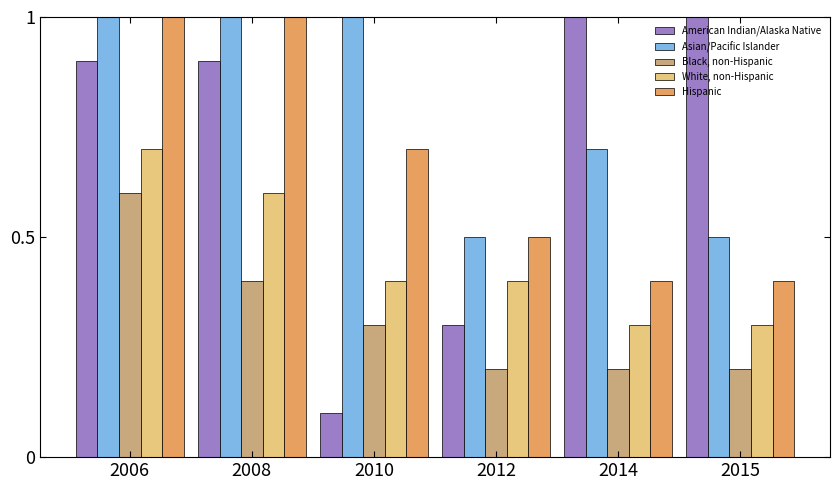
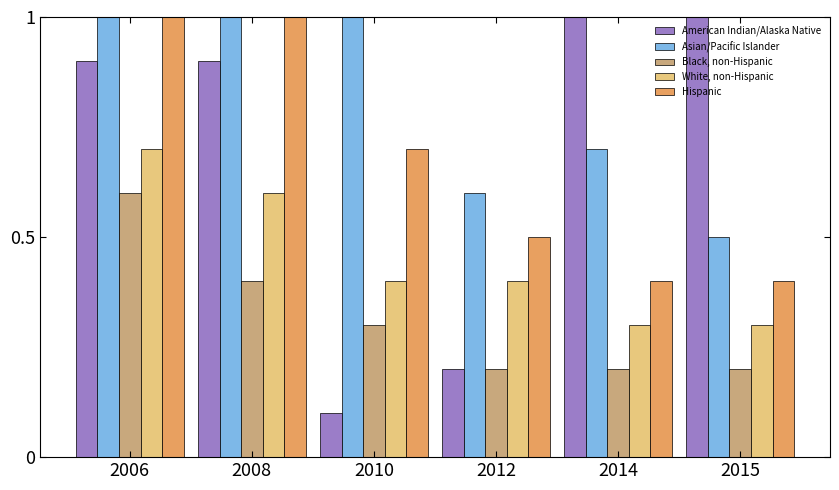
American Indian/Alaska Native, 2012: 0.3 -> 0.2
Asian/Pacific Islander, 2012: 0.5 -> 0.6
